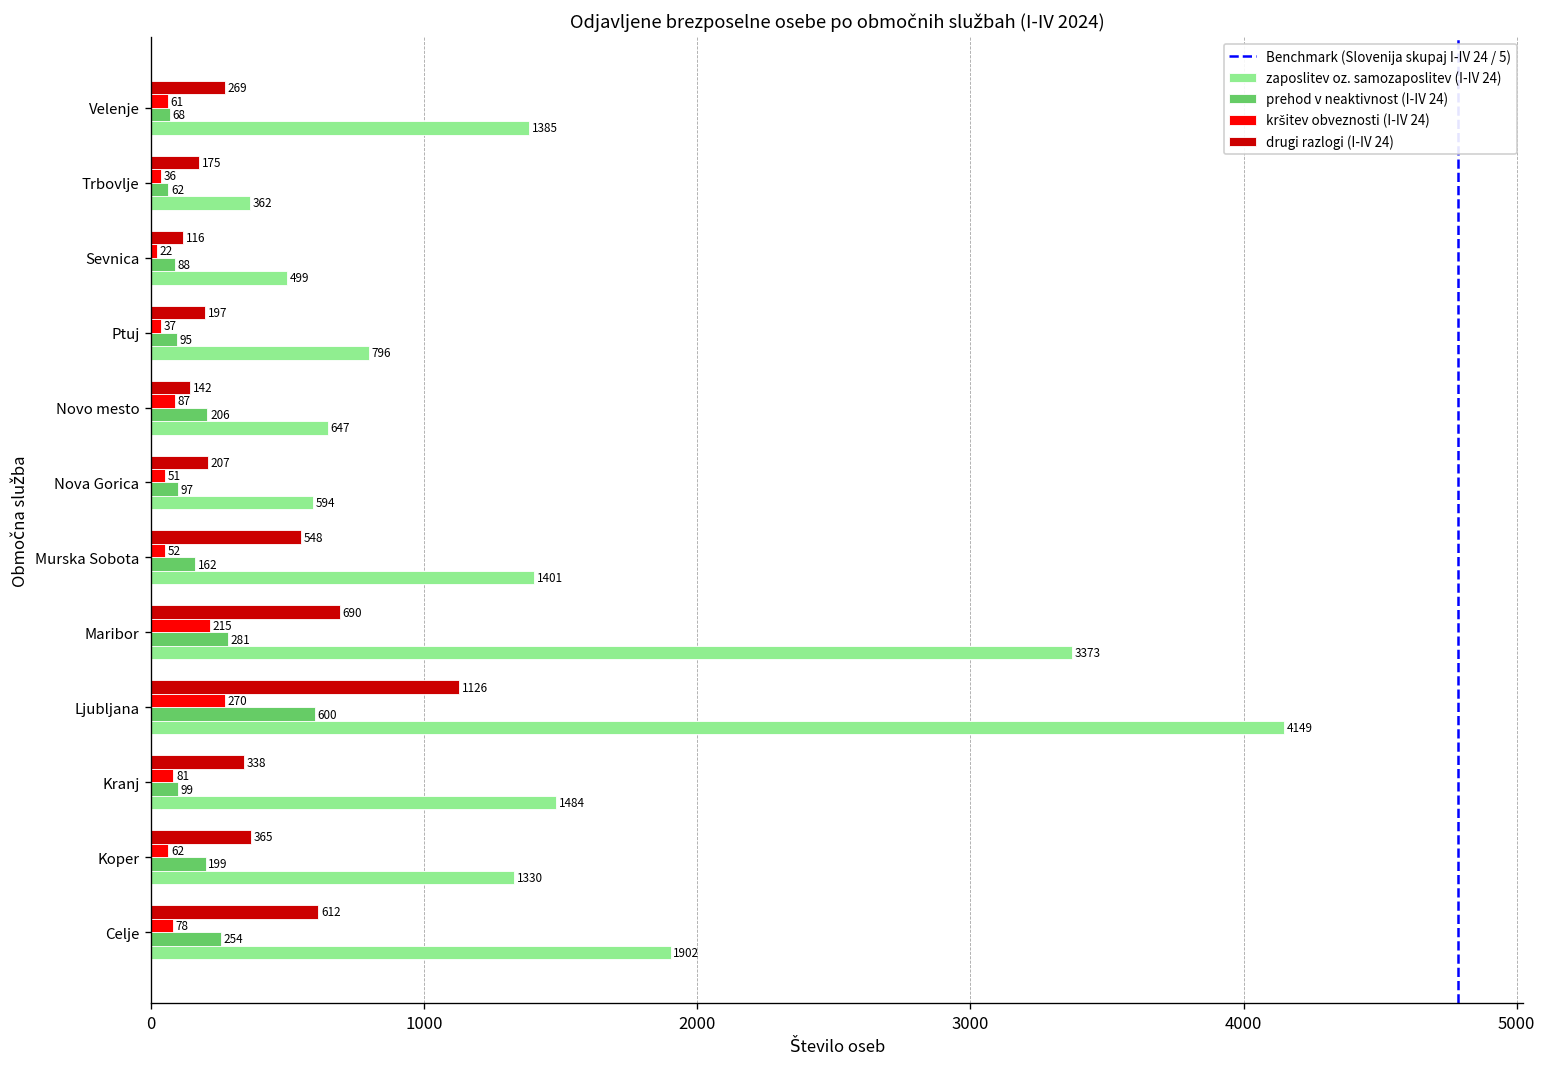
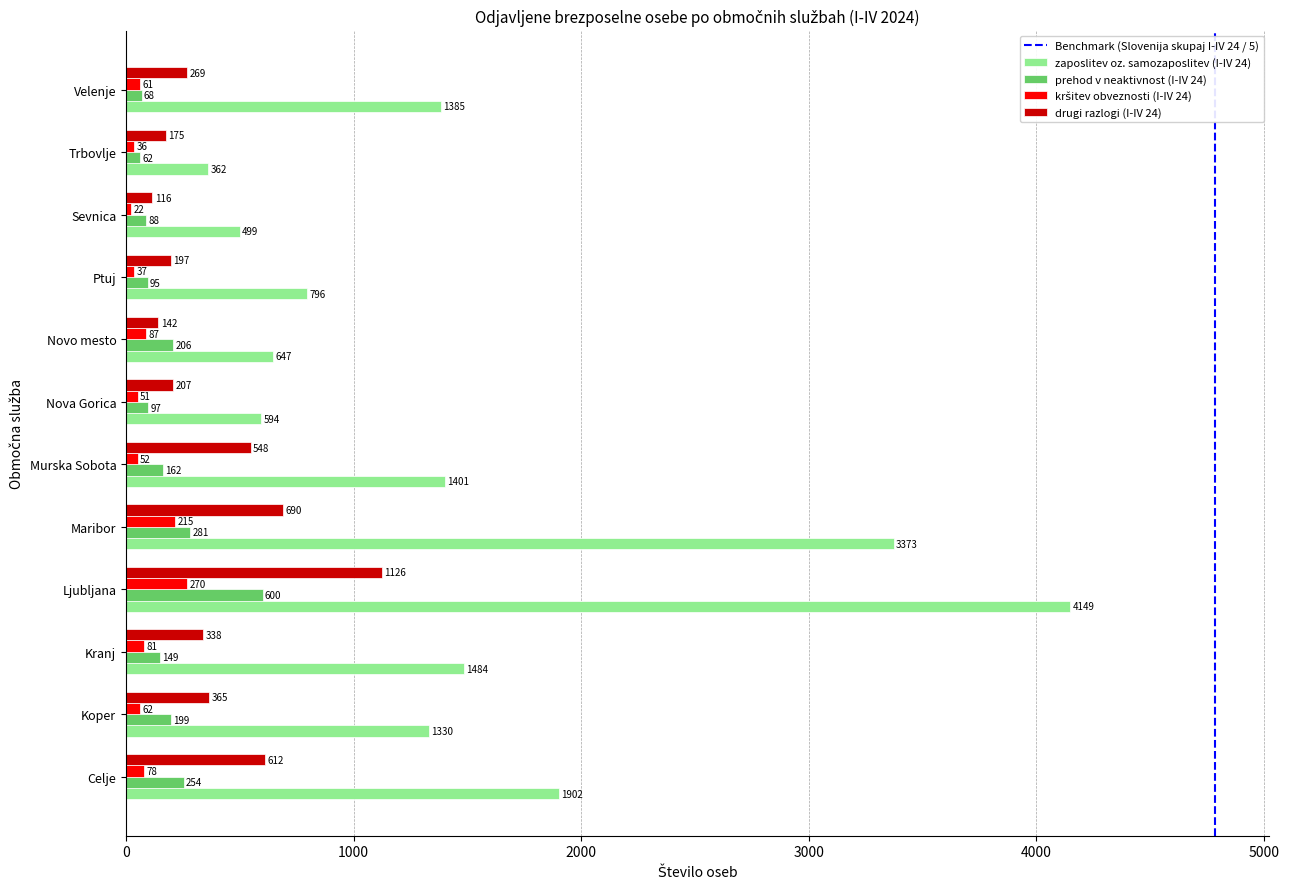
prehod v neaktivnost (I-IV 24), Kranj: 99 -> 149
